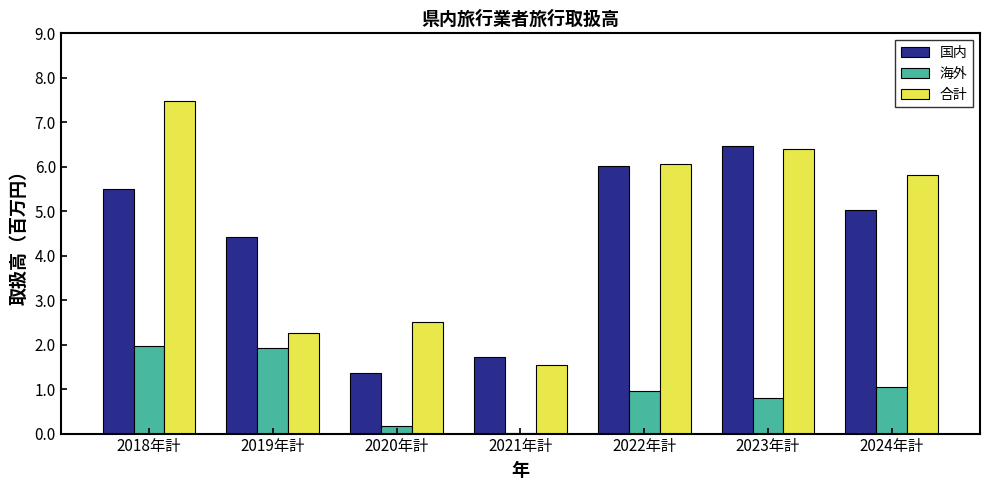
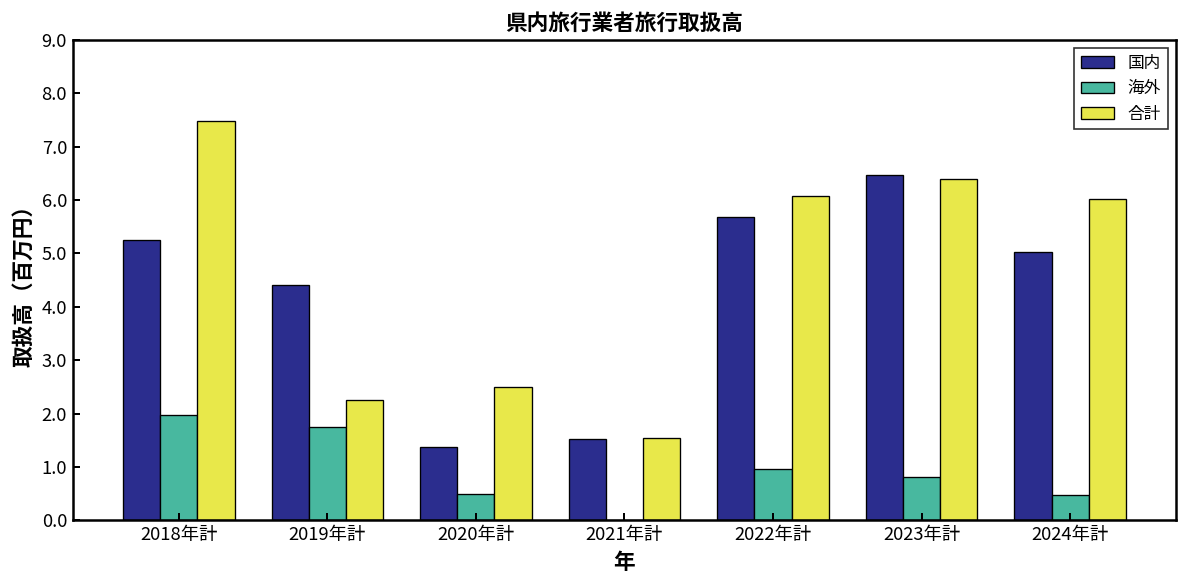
国内, 2018年計: 5.5 -> 5.3
海外, 2019年計: 1.9 -> 1.7
海外, 2020年計: 0.2 -> 0.5
国内, 2021年計: 1.7 -> 1.5
国内, 2022年計: 6.0 -> 5.7
海外, 2024年計: 1.1 -> 0.5
合計, 2024年計: 5.8 -> 6.0
